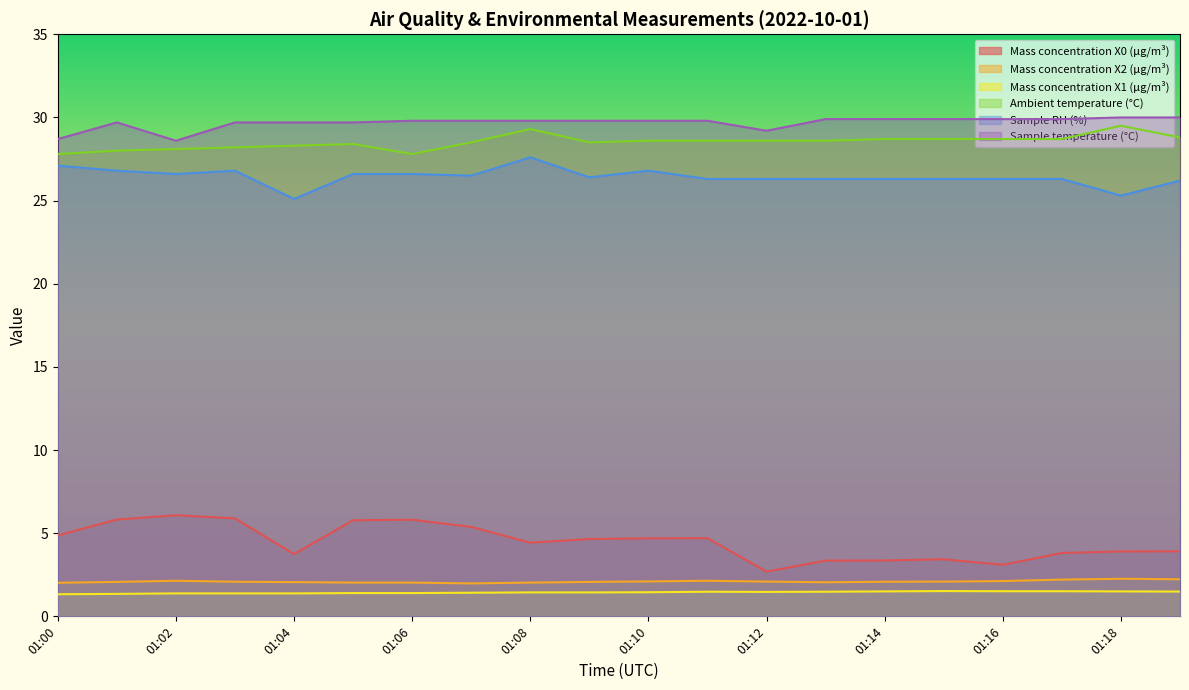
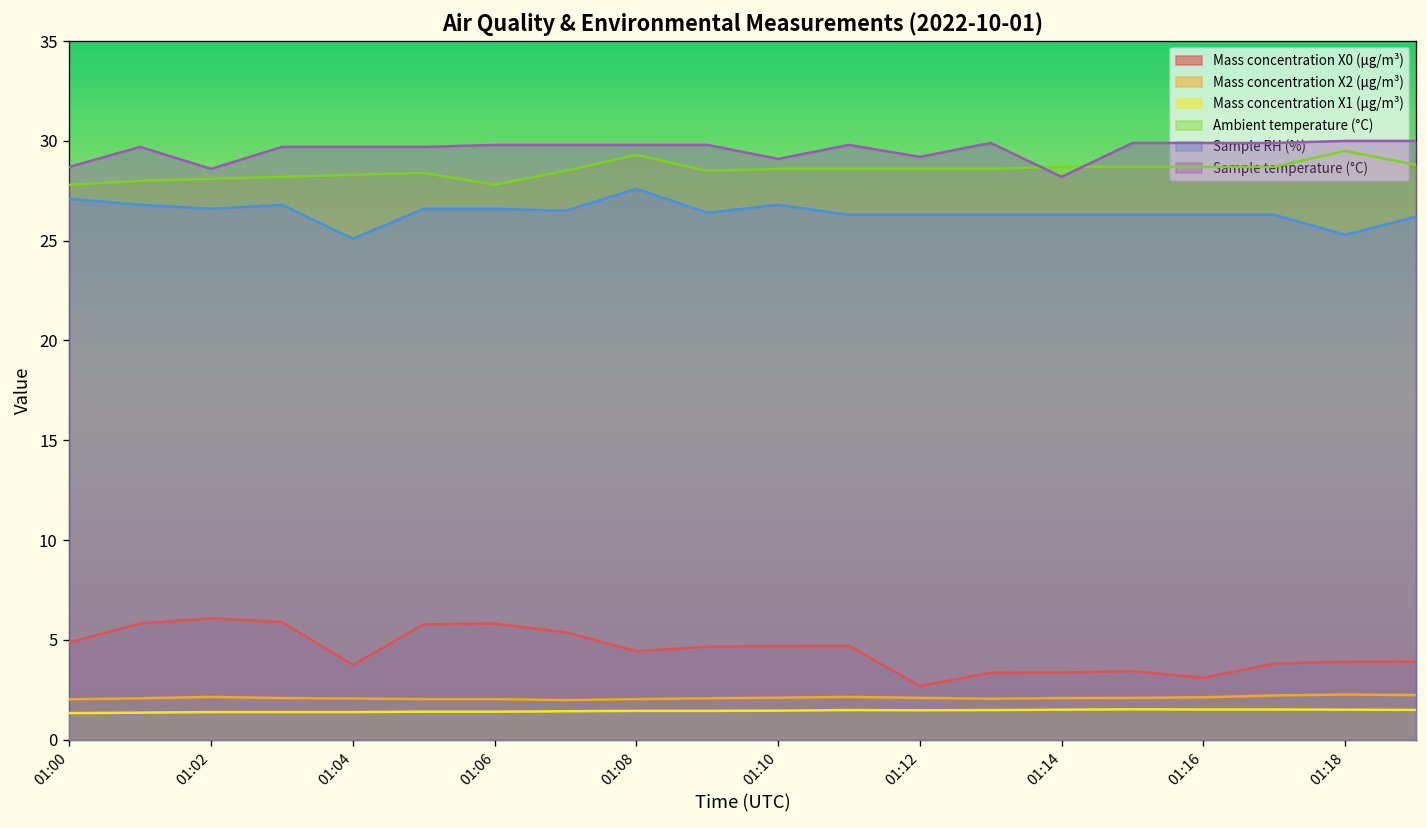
Sample temperature (°C), 01:10: 29.8 -> 29.1
Sample temperature (°C), 01:14: 29.9 -> 28.2
